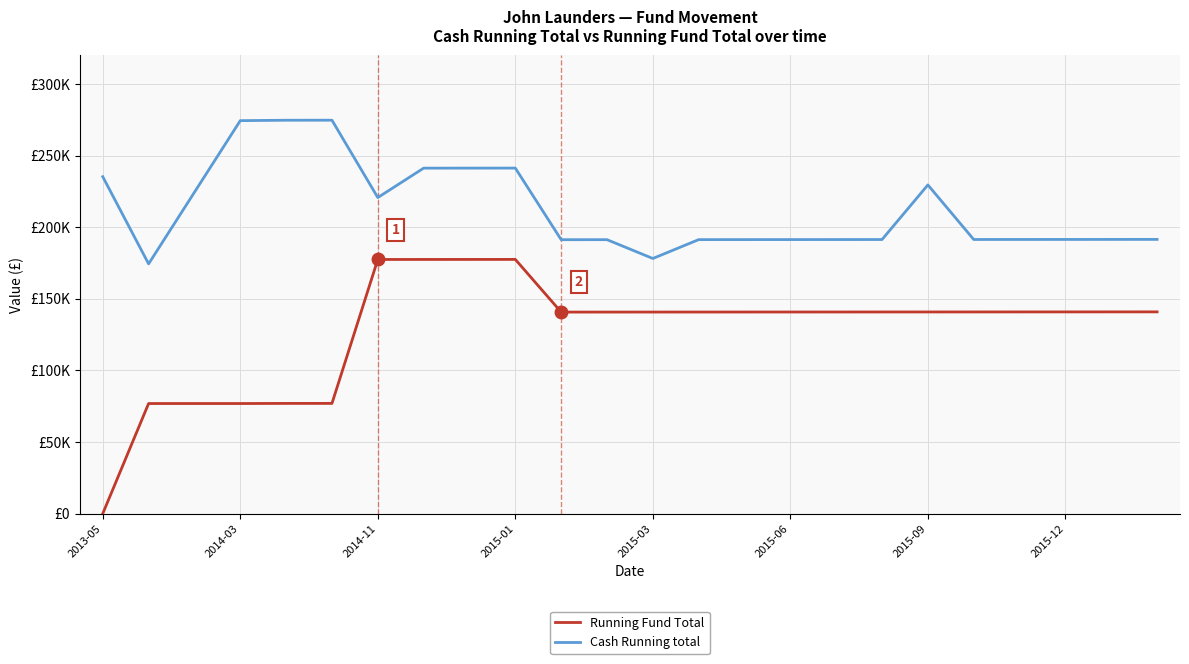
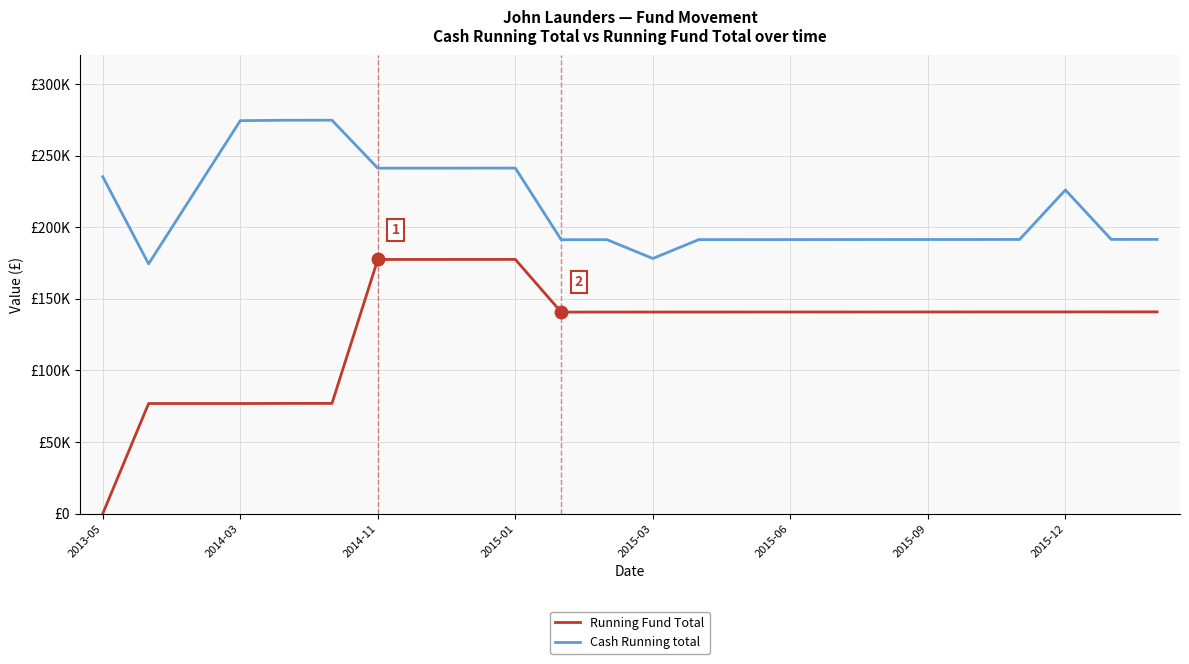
Cash Running total, 2014-11: £221000 -> £241000
Cash Running total, 2015-09: £230000 -> £191000
Cash Running total, 2015-12: £191000 -> £226000
